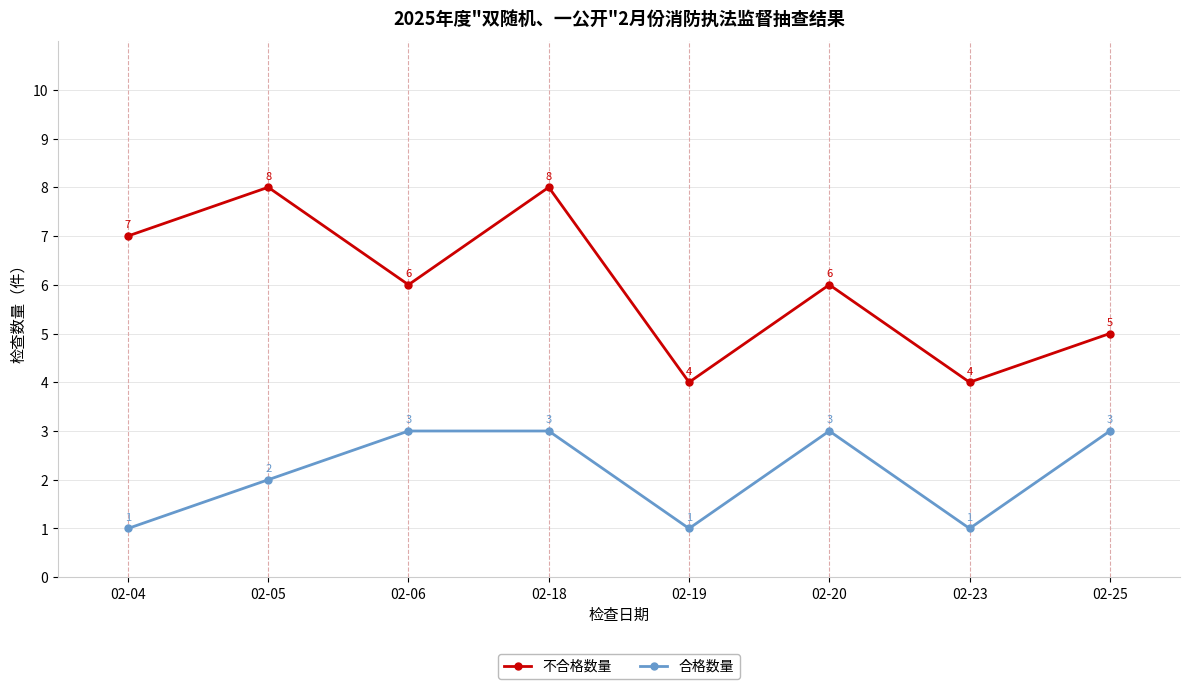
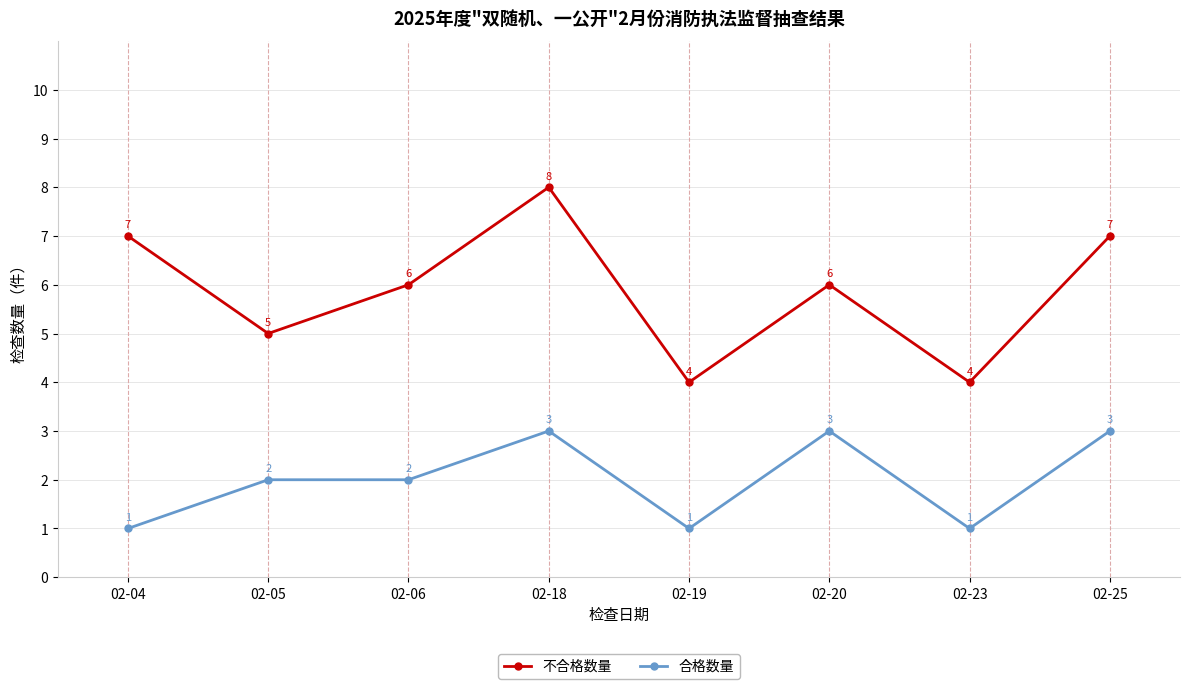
不合格数量, 02-05: 8 -> 5
合格数量, 02-06: 3 -> 2
不合格数量, 02-25: 5 -> 7
